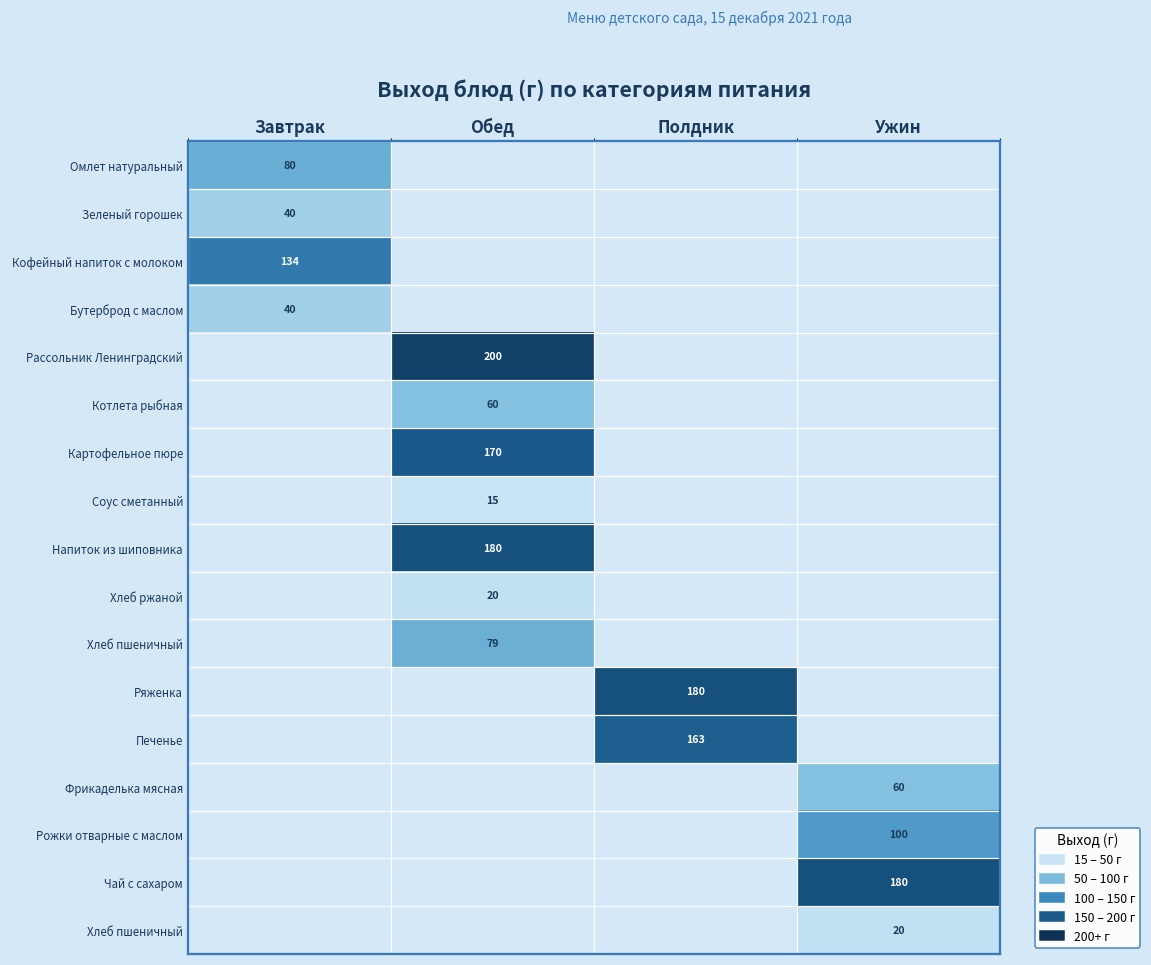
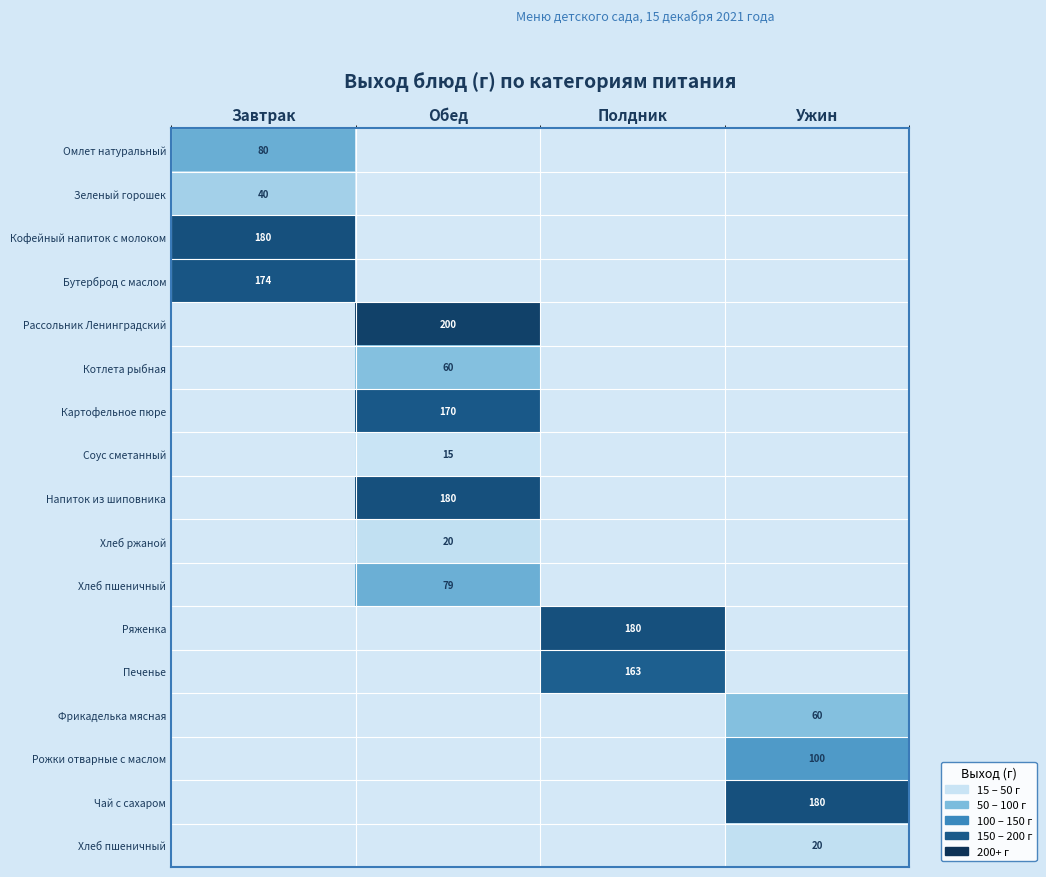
Кофейный напиток с молоком, Завтрак: 134 -> 180
Бутерброд с маслом, Завтрак: 40 -> 174
